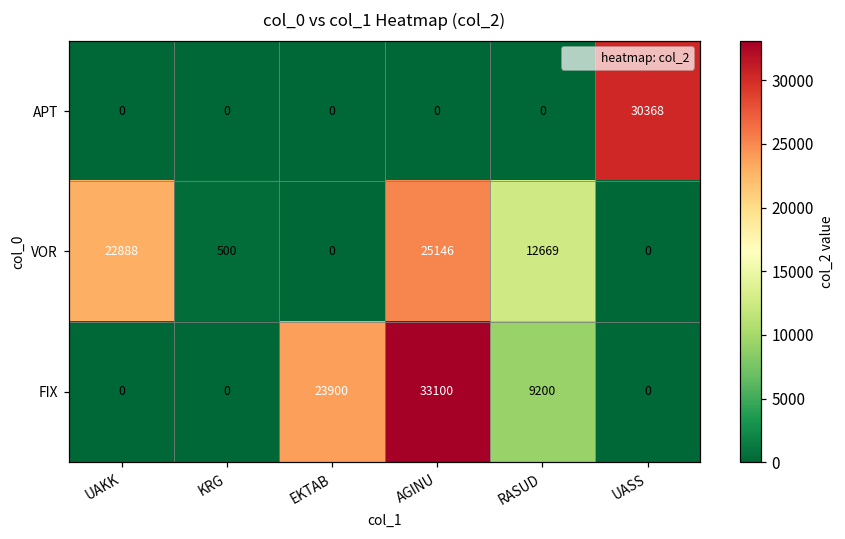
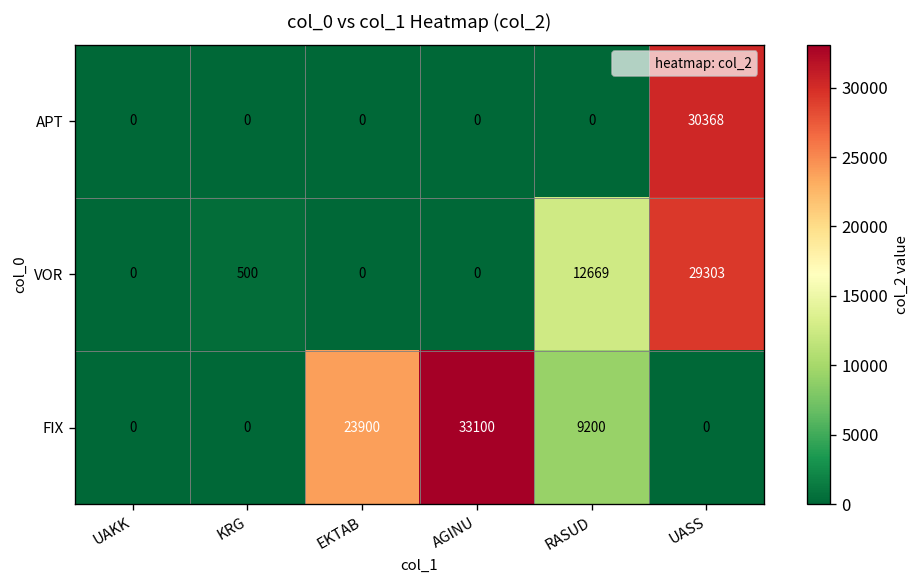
VOR, UAKK: 22888 -> 0
VOR, AGINU: 25146 -> 0
VOR, UASS: 0 -> 29303
